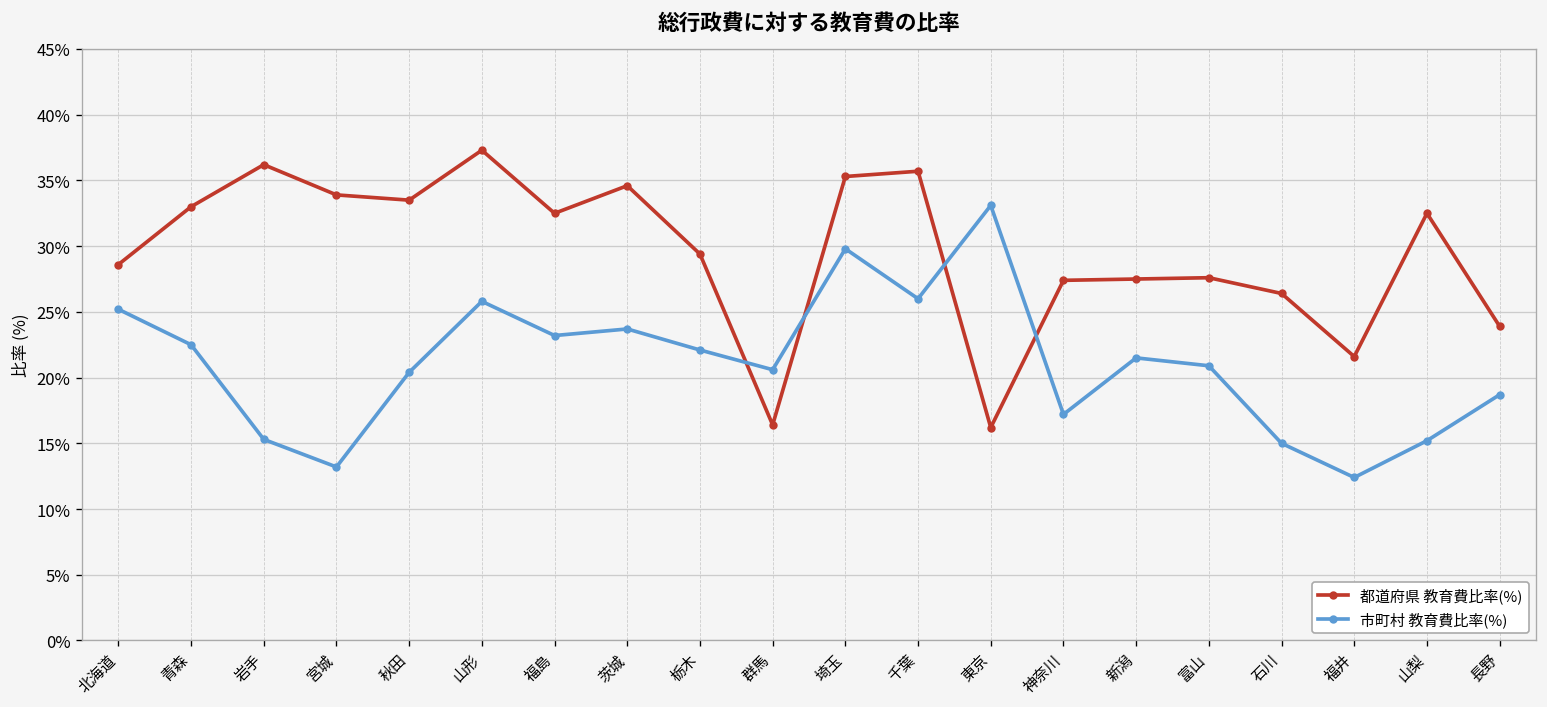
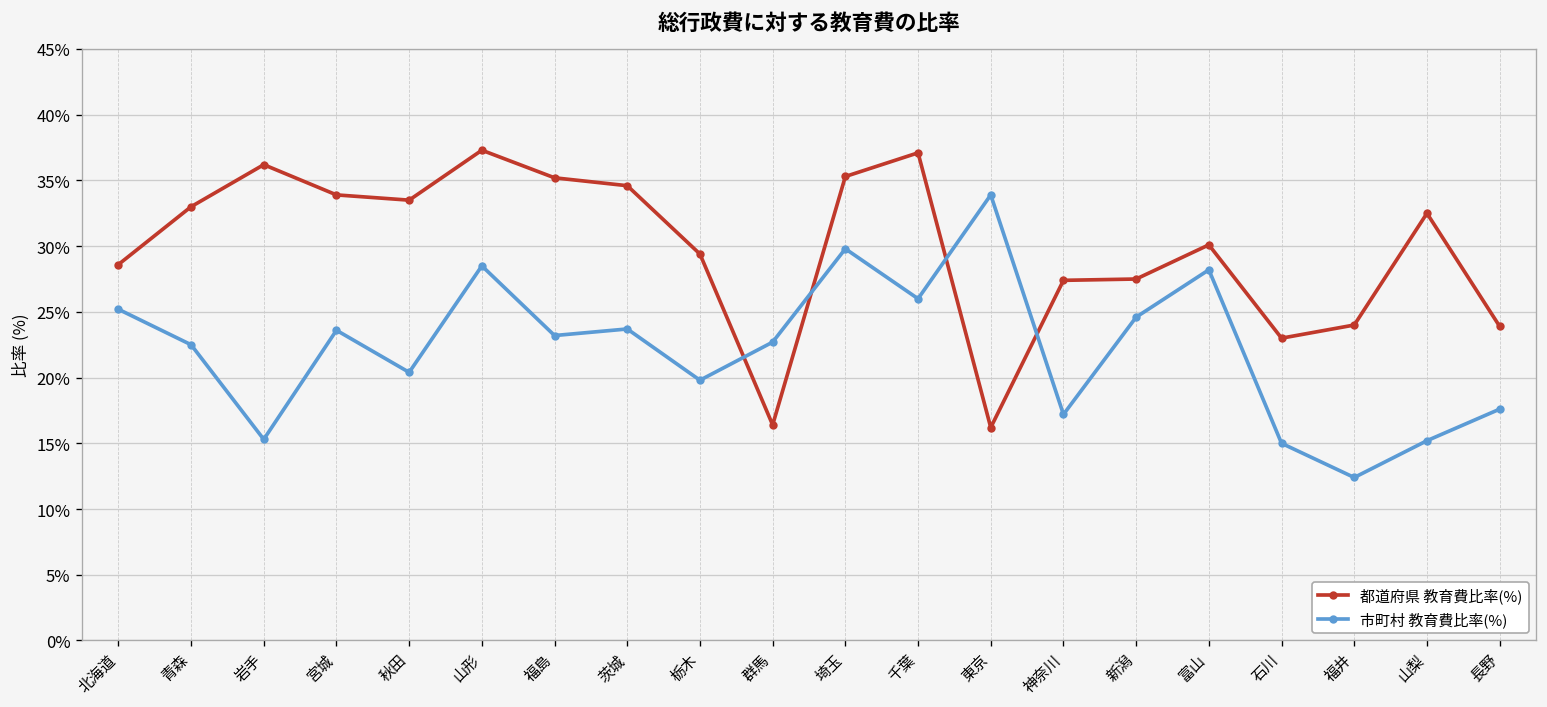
市町村 教育費比率(%), 宮城: 13.2% -> 23.6%
市町村 教育費比率(%), 山形: 25.8% -> 28.5%
都道府県 教育費比率(%), 福島: 32.5% -> 35.2%
市町村 教育費比率(%), 栃木: 22.1% -> 19.8%
市町村 教育費比率(%), 群馬: 20.6% -> 22.7%
都道府県 教育費比率(%), 千葉: 35.7% -> 37.1%
市町村 教育費比率(%), 東京: 33.1% -> 33.9%
市町村 教育費比率(%), 新潟: 21.5% -> 24.6%
都道府県 教育費比率(%), 富山: 27.6% -> 30.1%
市町村 教育費比率(%), 富山: 20.9% -> 28.2%
都道府県 教育費比率(%), 石川: 26.4% -> 23.0%
都道府県 教育費比率(%), 福井: 21.6% -> 24.0%
市町村 教育費比率(%), 長野: 18.7% -> 17.6%
